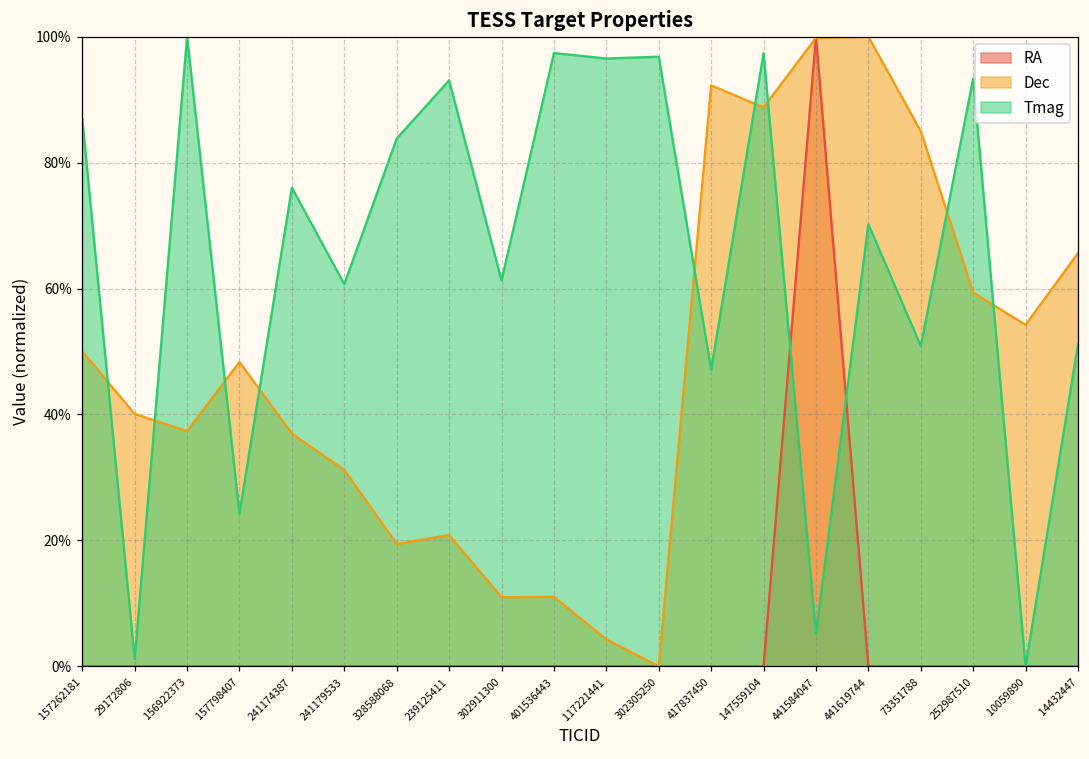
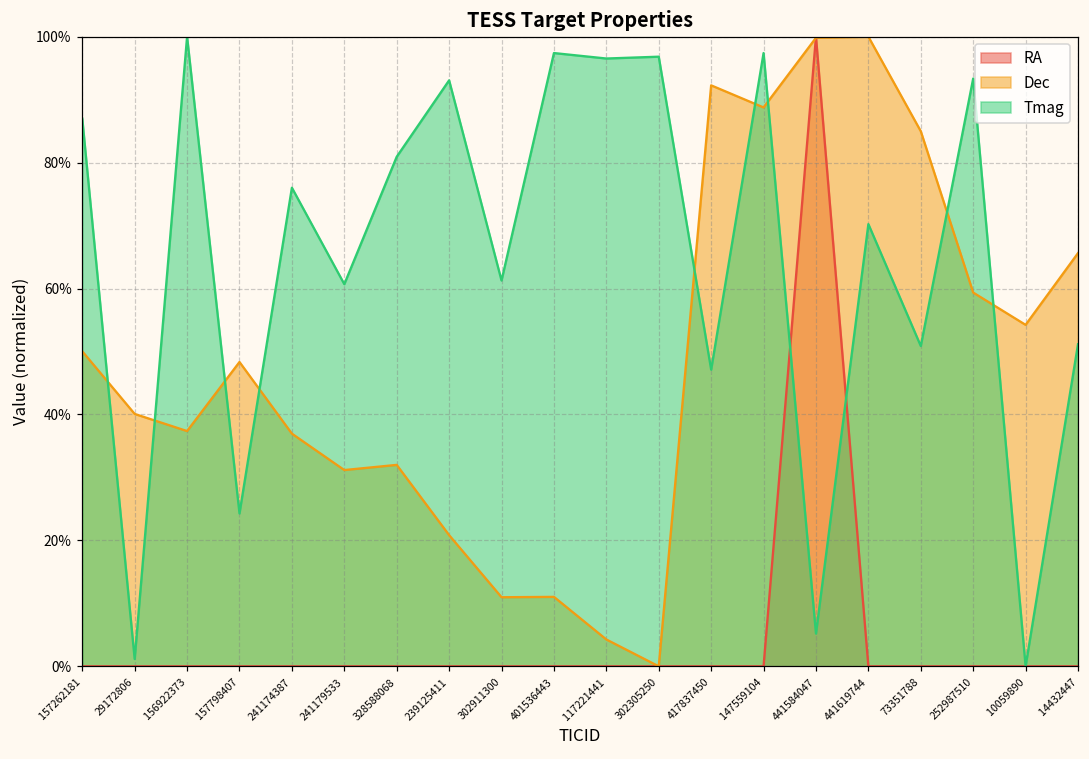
Dec, 328588068: 19% -> 32%
Tmag, 328588068: 84% -> 81%
